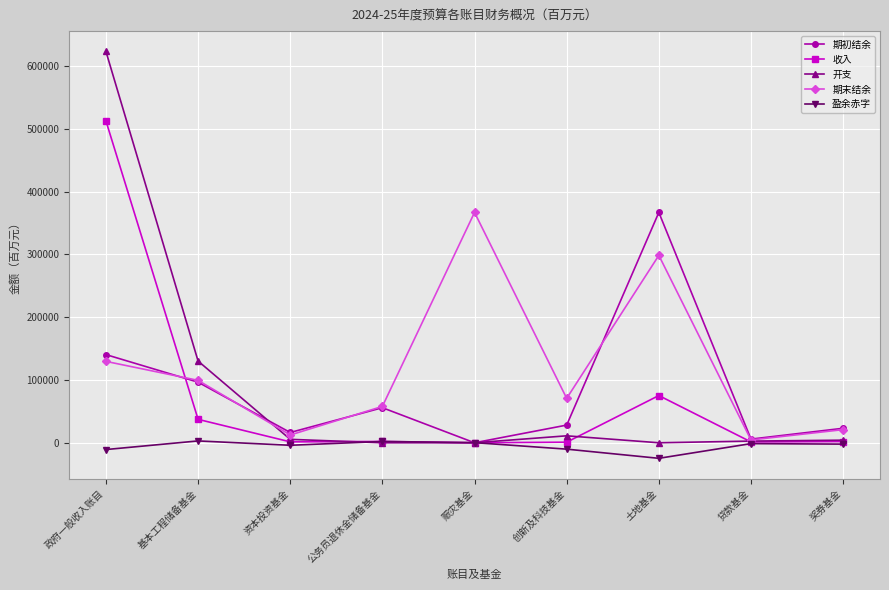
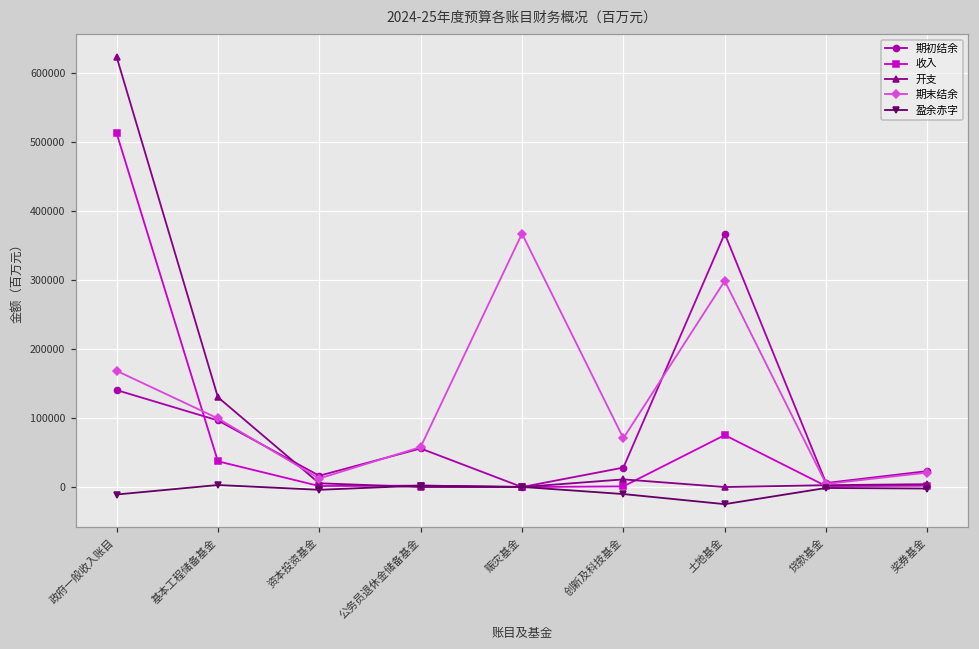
期末结余, 政府一般收入账目: 130000 -> 170000
